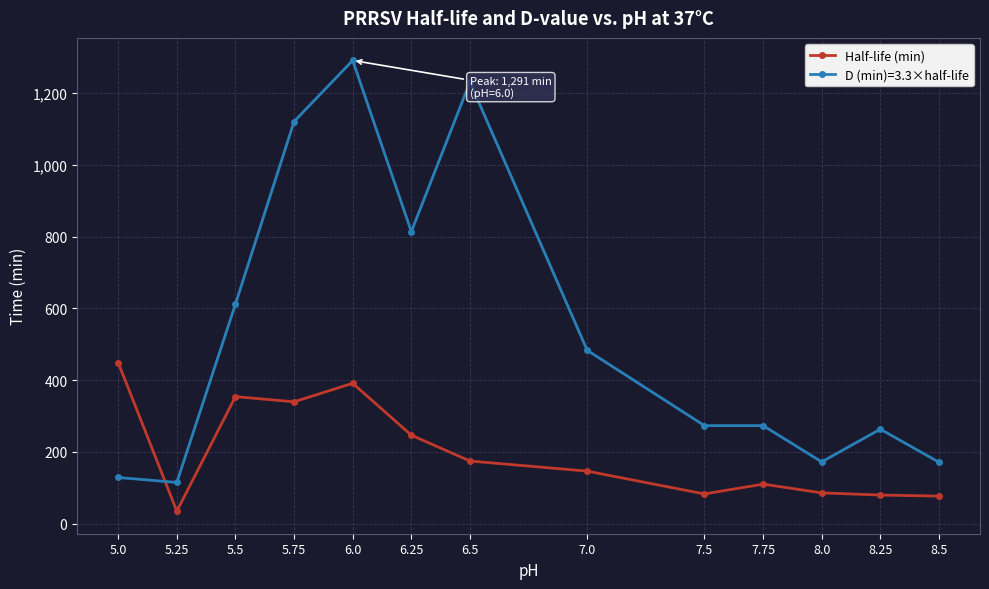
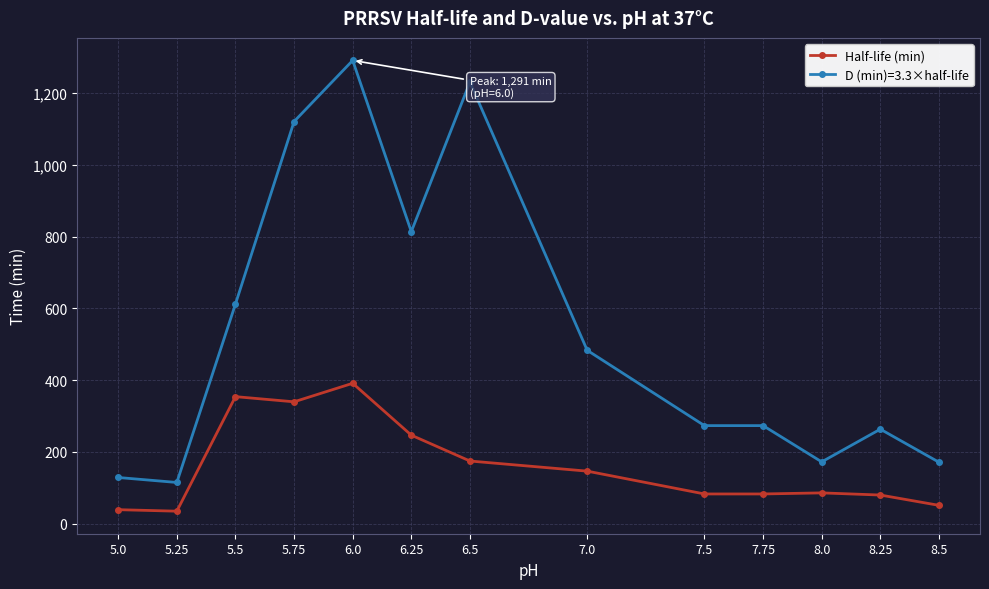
Half-life (min), 5.0: 450 -> 40
Half-life (min), 7.75: 110 -> 80
Half-life (min), 8.5: 80 -> 50
